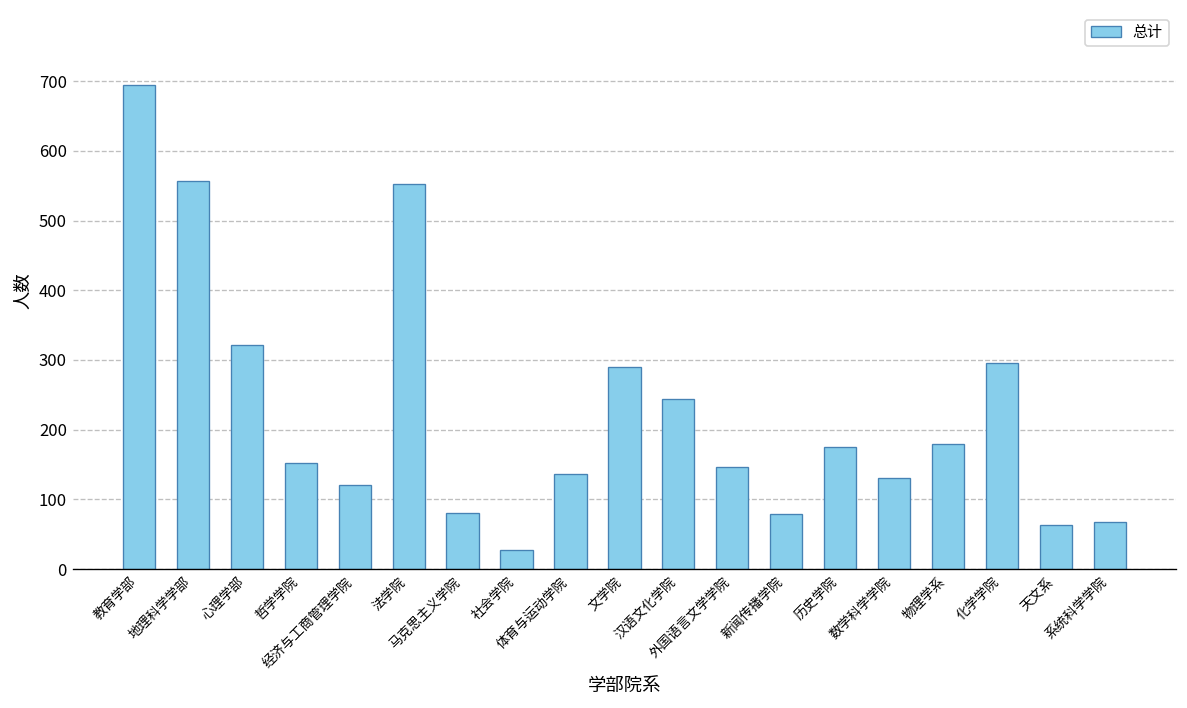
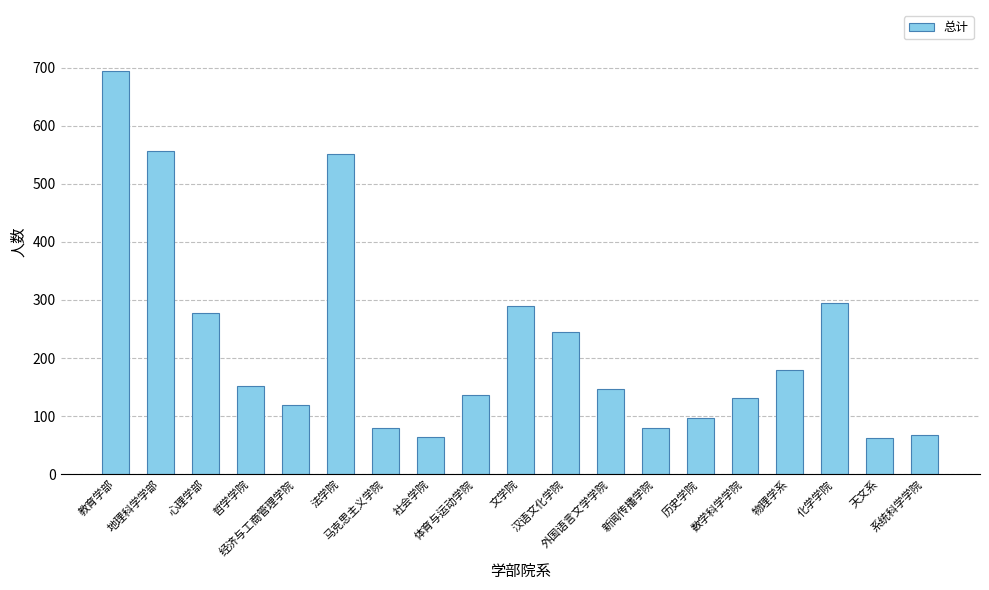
心理学部: 320 -> 280
社会学院: 30 -> 60
历史学院: 180 -> 100
